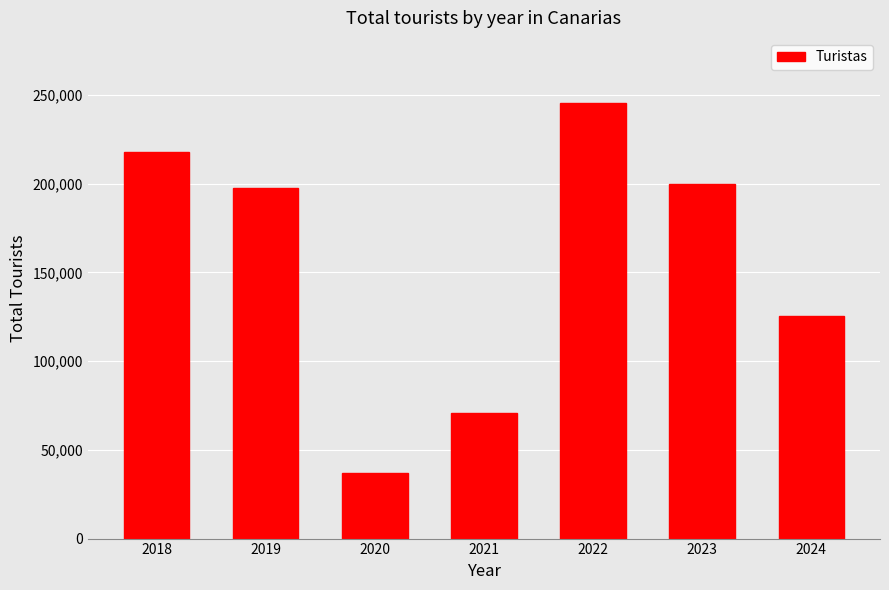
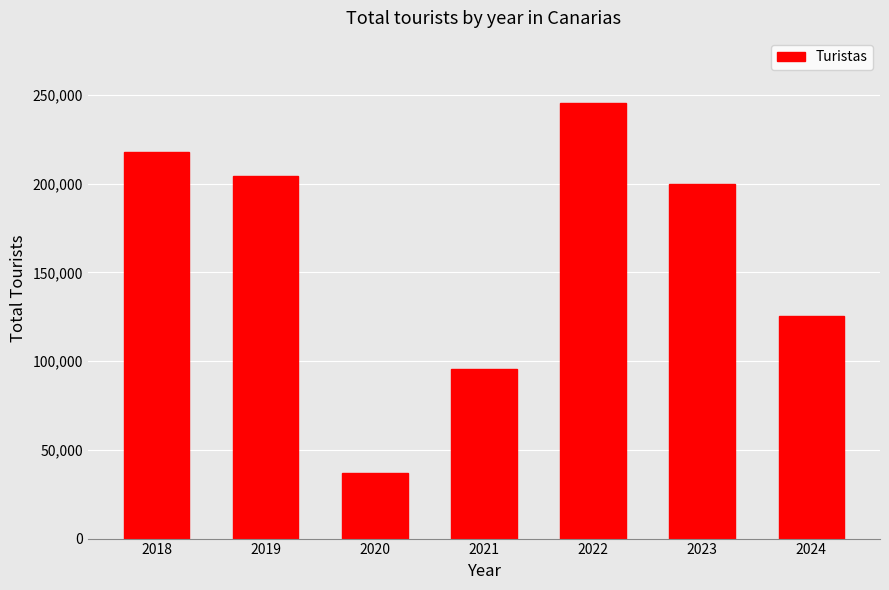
2019: 198,000 -> 204,000
2021: 71,000 -> 96,000
